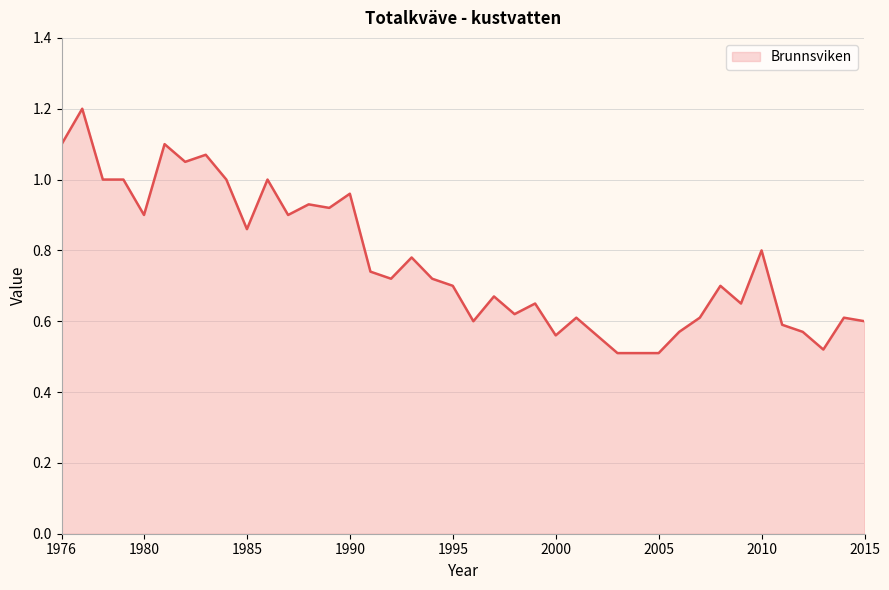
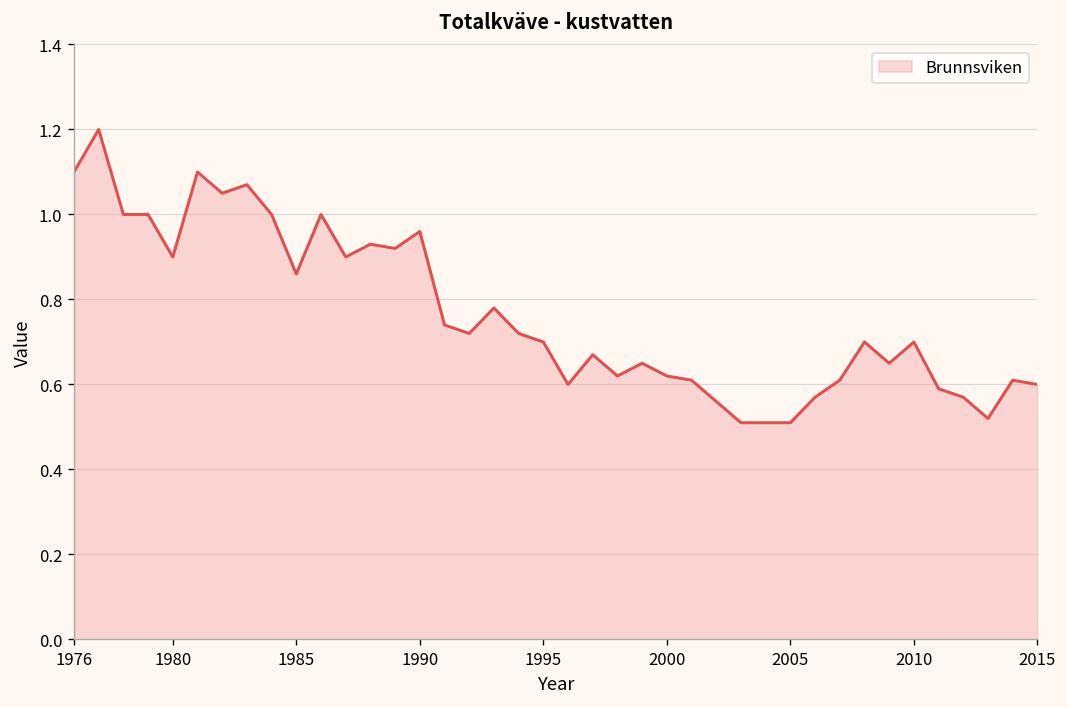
2000: 0.56 -> 0.62
2010: 0.8 -> 0.7
